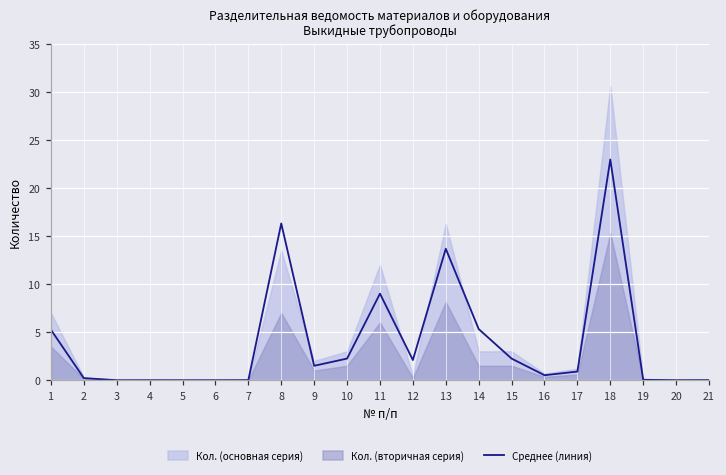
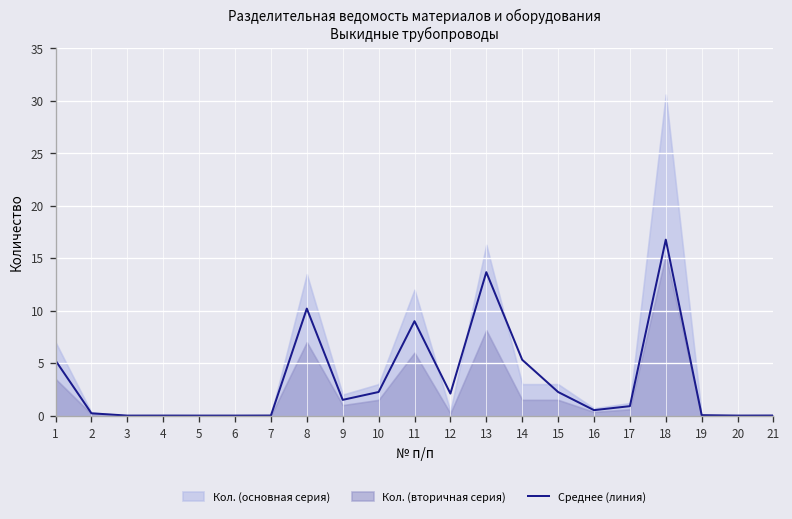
Среднее (линия), 8: 16 -> 10
Среднее (линия), 18: 23 -> 17
